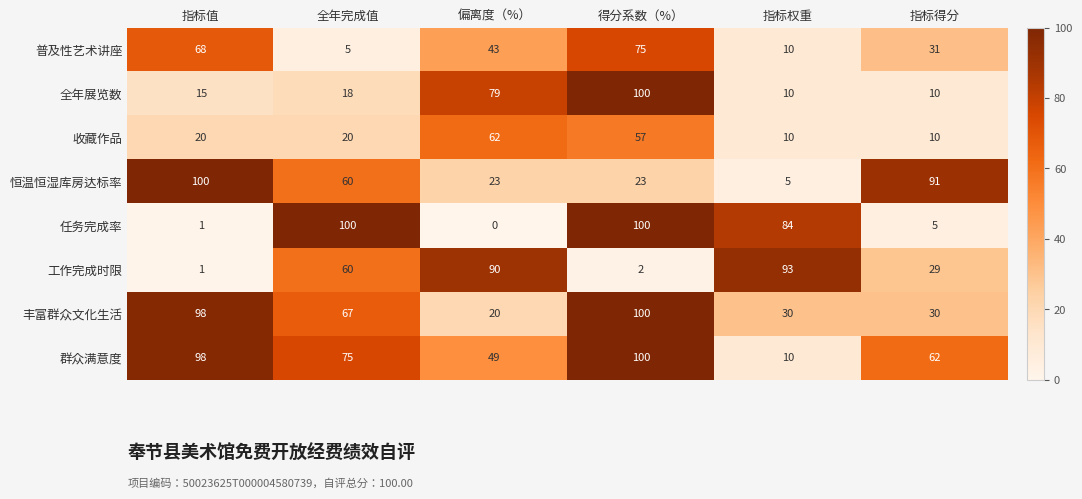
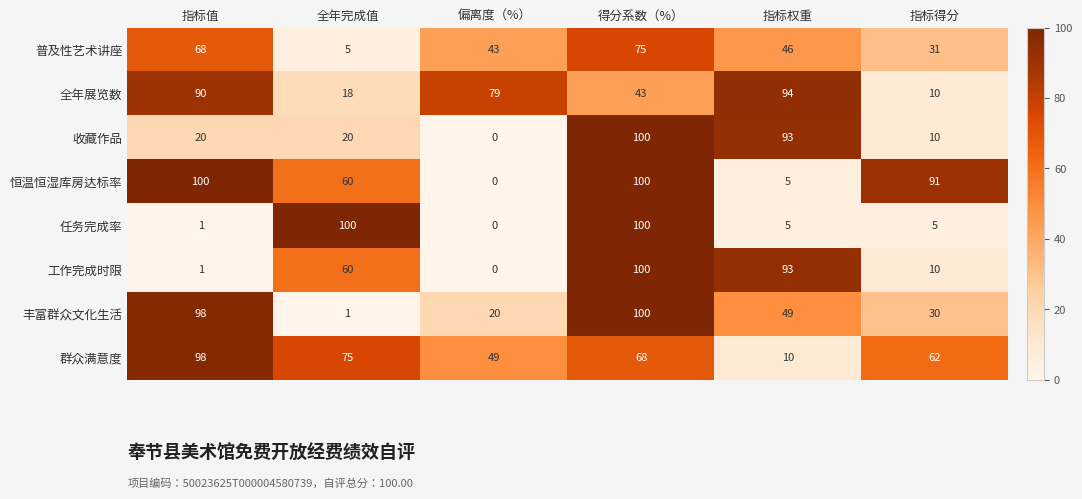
普及性艺术讲座, 指标权重: 10 -> 46
全年展览数, 指标值: 15 -> 90
全年展览数, 得分系数（%）: 100 -> 43
全年展览数, 指标权重: 10 -> 94
收藏作品, 偏离度（%）: 62 -> 0
收藏作品, 得分系数（%）: 57 -> 100
收藏作品, 指标权重: 10 -> 93
恒温恒湿库房达标率, 偏离度（%）: 23 -> 0
恒温恒湿库房达标率, 得分系数（%）: 23 -> 100
任务完成率, 指标权重: 84 -> 5
工作完成时限, 偏离度（%）: 90 -> 0
工作完成时限, 得分系数（%）: 2 -> 100
工作完成时限, 指标得分: 29 -> 10
丰富群众文化生活, 全年完成值: 67 -> 1
丰富群众文化生活, 指标权重: 30 -> 49
群众满意度, 得分系数（%）: 100 -> 68
